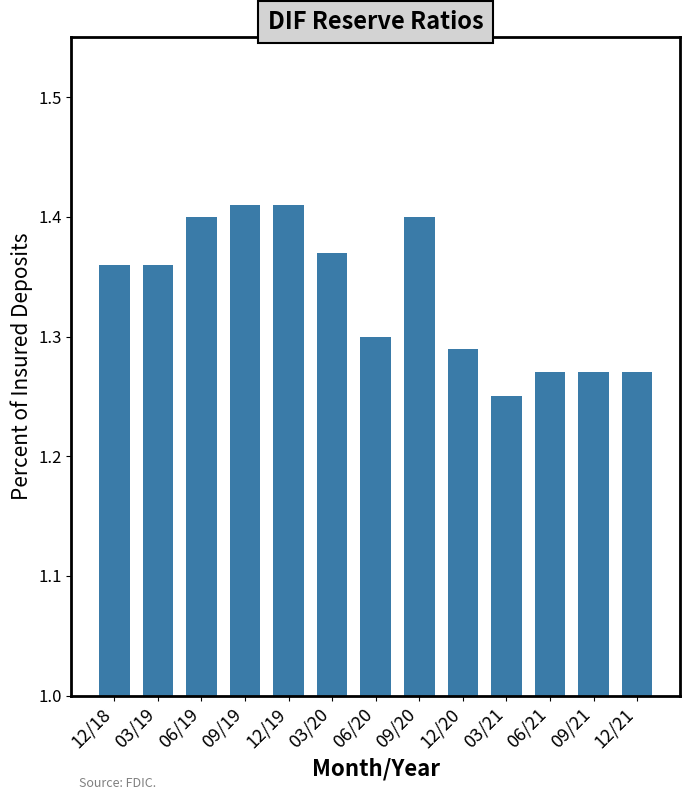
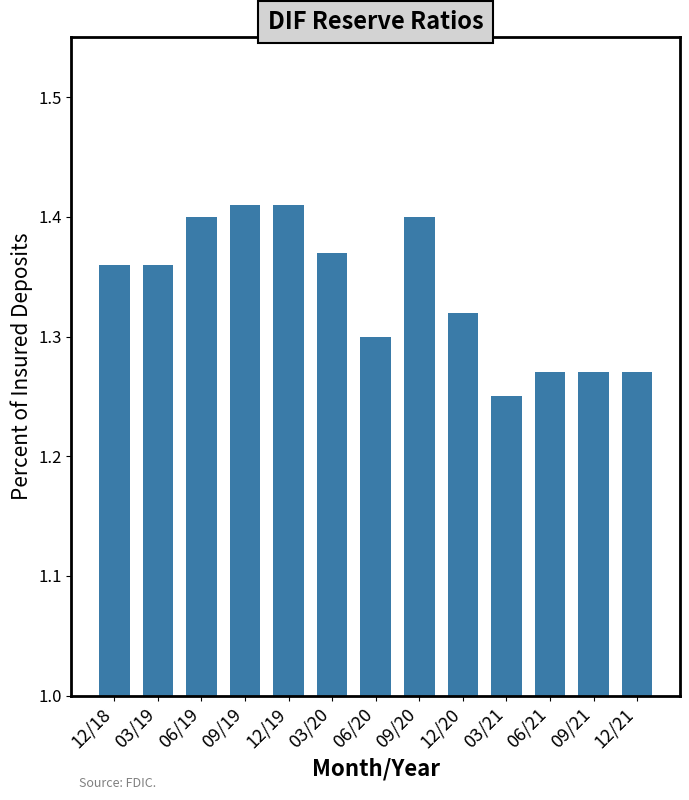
12/20: 1.29 -> 1.32
